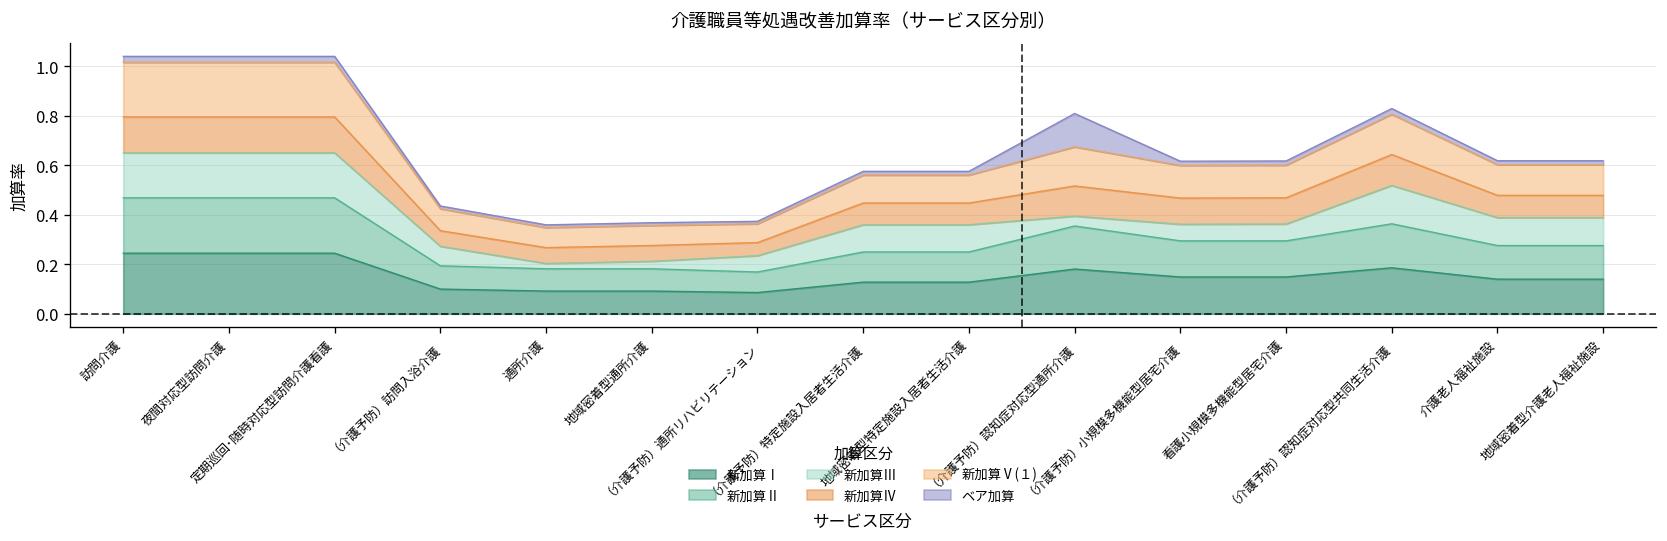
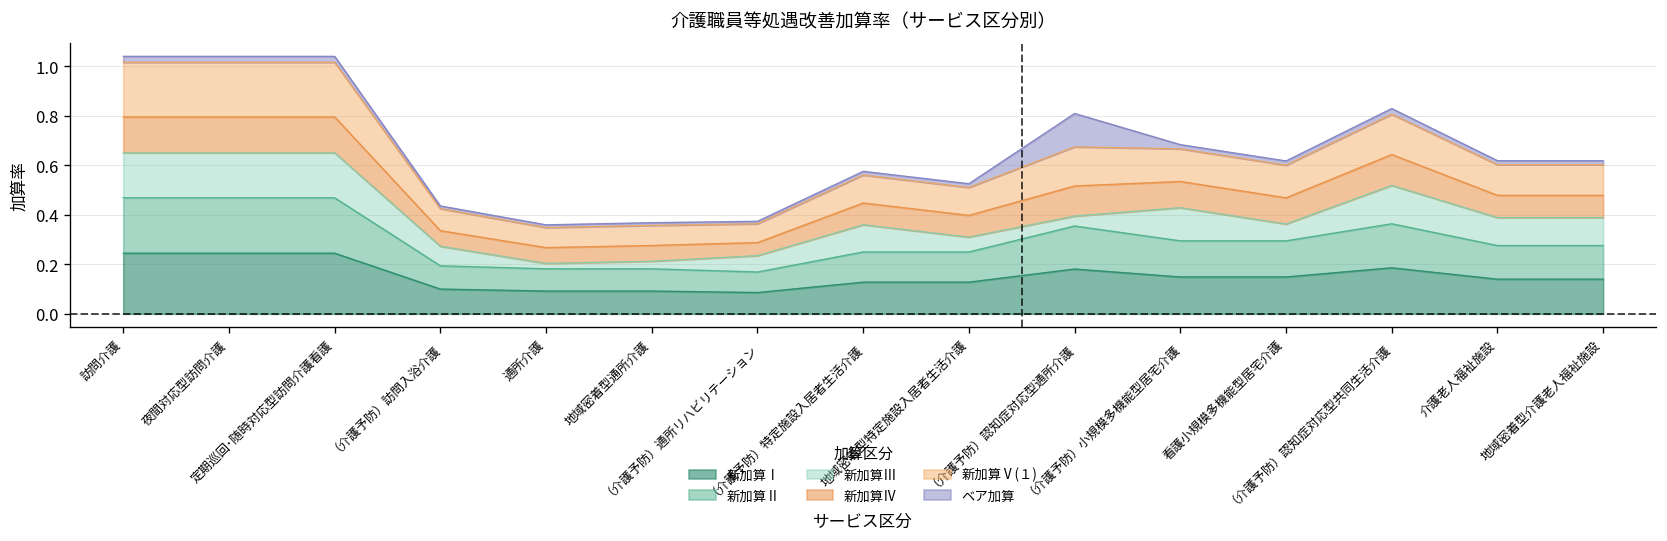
新加算Ⅲ, 地域密着型特定施設入居者生活介護: 0.11 -> 0.06
新加算Ⅲ, （介護予防）小規模多機能型居宅介護: 0.07 -> 0.13
